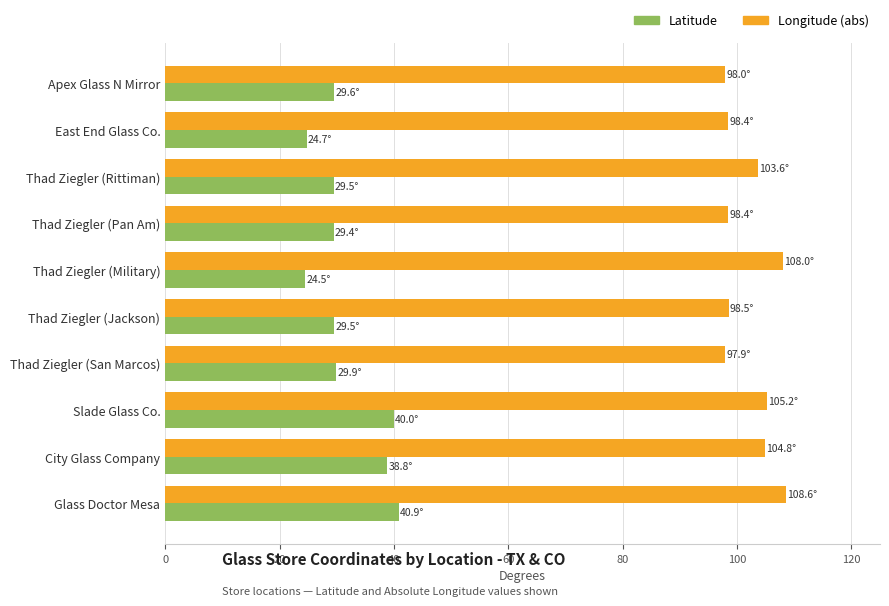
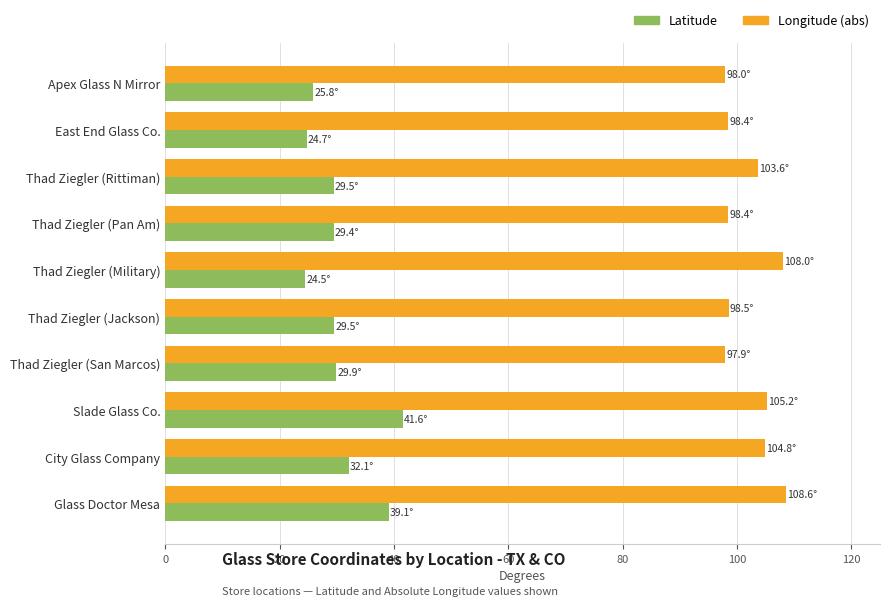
Latitude, Apex Glass N Mirror: 29.6° -> 25.8°
Latitude, Slade Glass Co.: 40.0° -> 41.6°
Latitude, City Glass Company: 38.8° -> 32.1°
Latitude, Glass Doctor Mesa: 40.9° -> 39.1°
